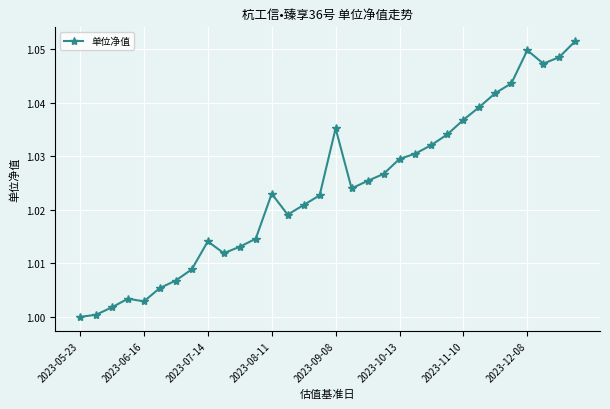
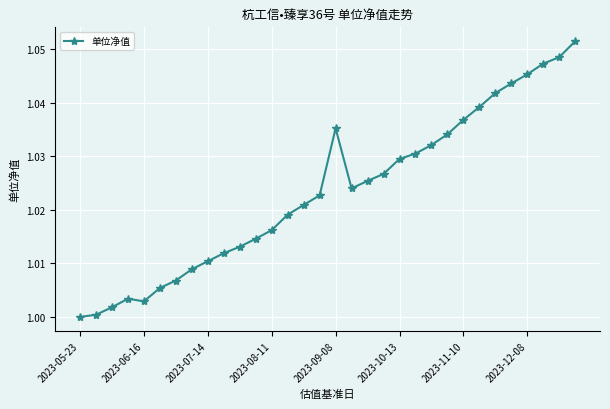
2023-07-14: 1.014 -> 1.010
2023-08-11: 1.023 -> 1.016
2023-12-08: 1.050 -> 1.045
